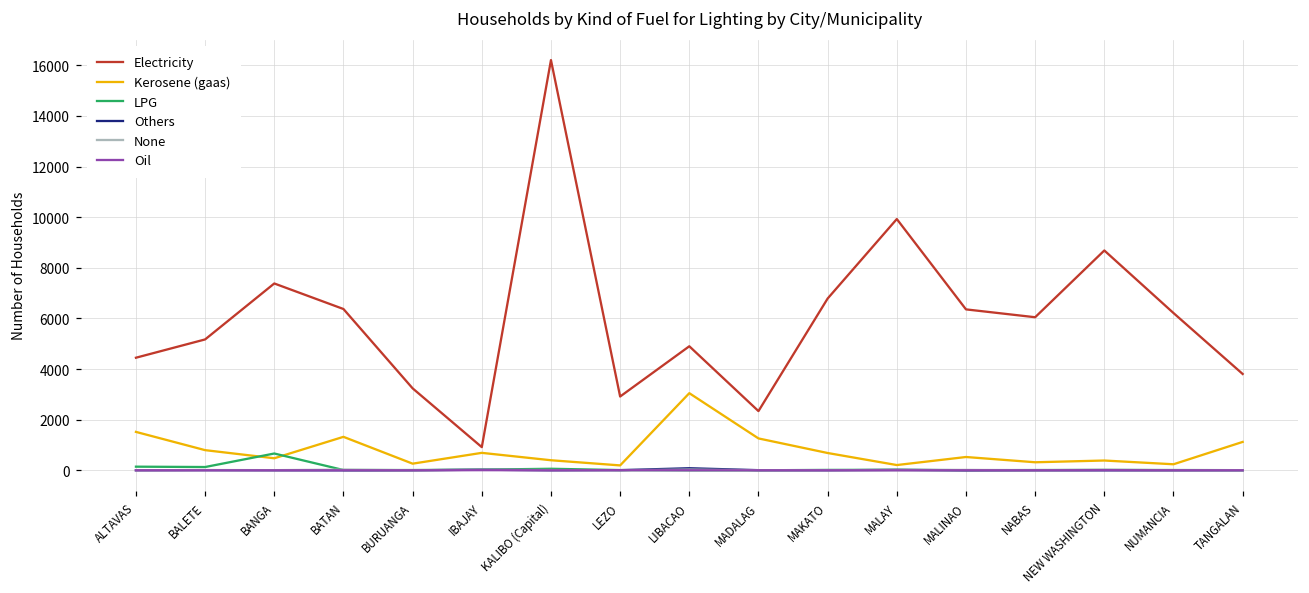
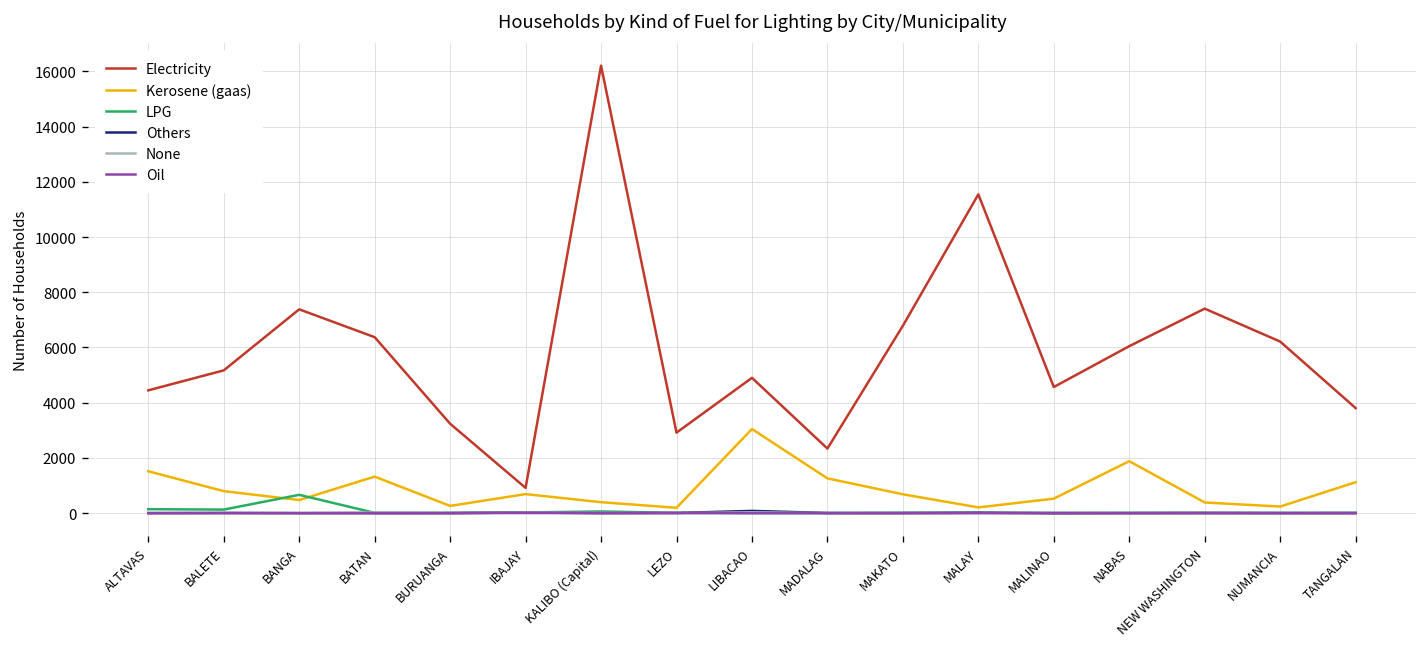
Electricity, MALAY: 9900 -> 11500
Electricity, MALINAO: 6400 -> 4600
Kerosene (gaas), NABAS: 300 -> 1900
Electricity, NEW WASHINGTON: 8700 -> 7400
